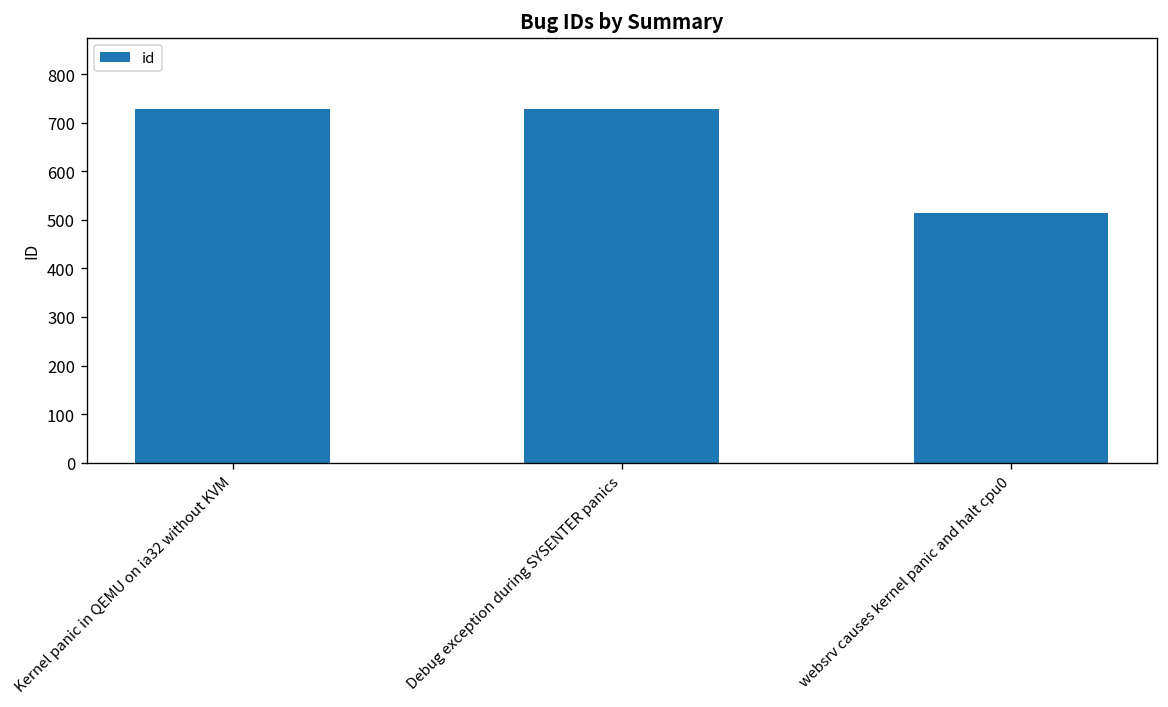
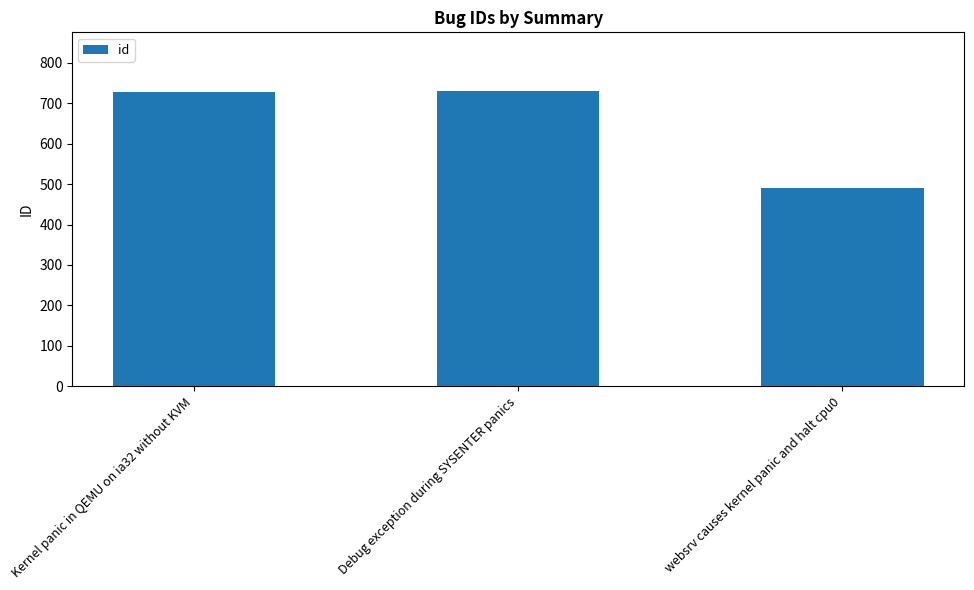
websrv causes kernel panic and halt cpu0: 520 -> 490
